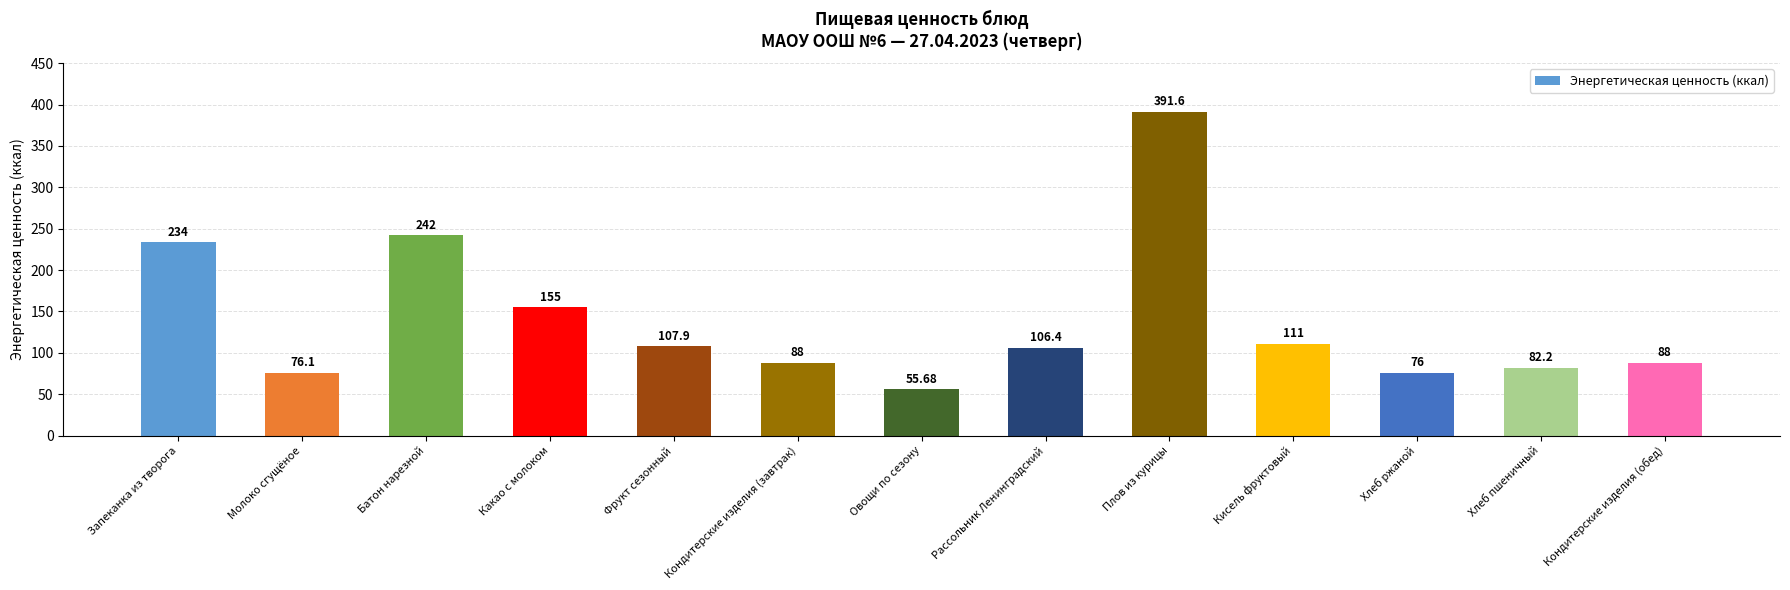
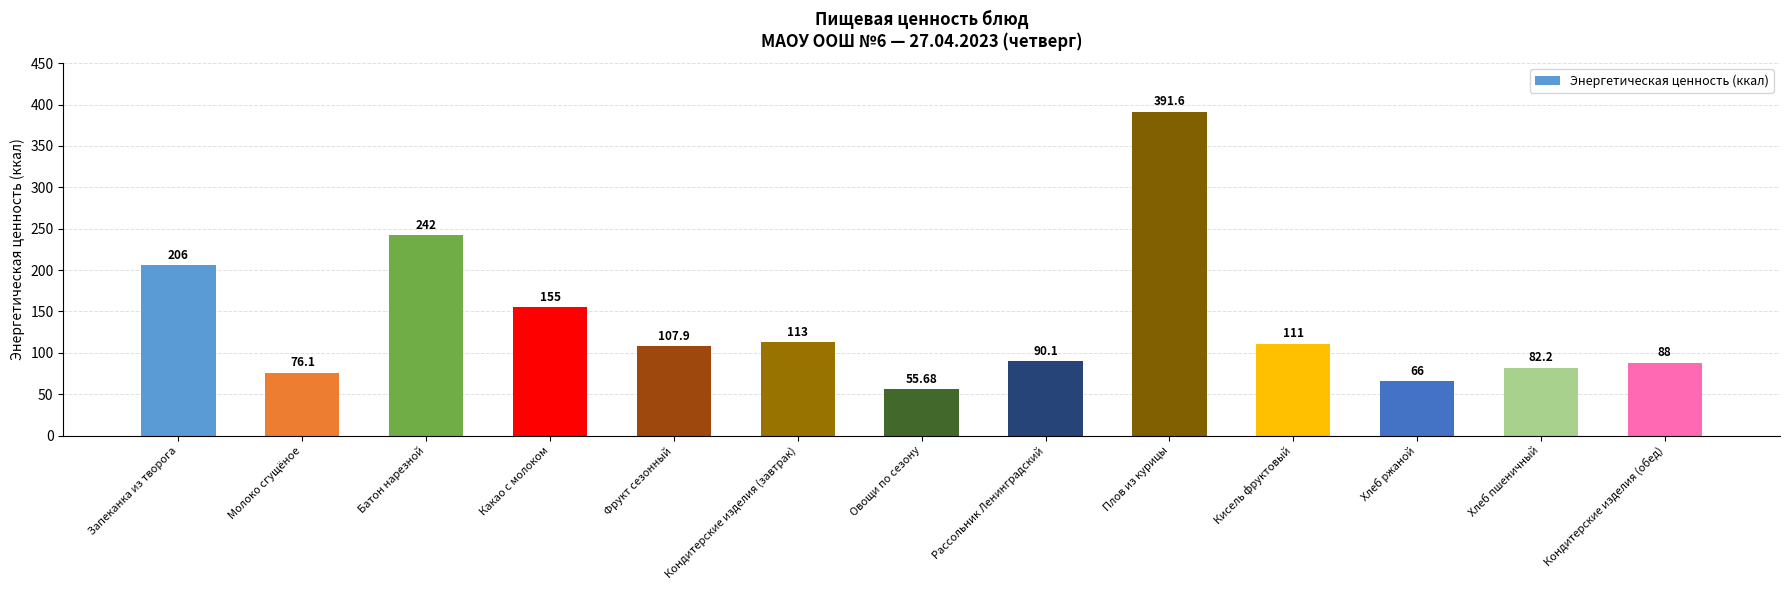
Запеканка из творога: 234 -> 206
Кондитерские изделия (завтрак): 88 -> 113
Рассольник Ленинградский: 106.4 -> 90.1
Хлеб ржаной: 76 -> 66
